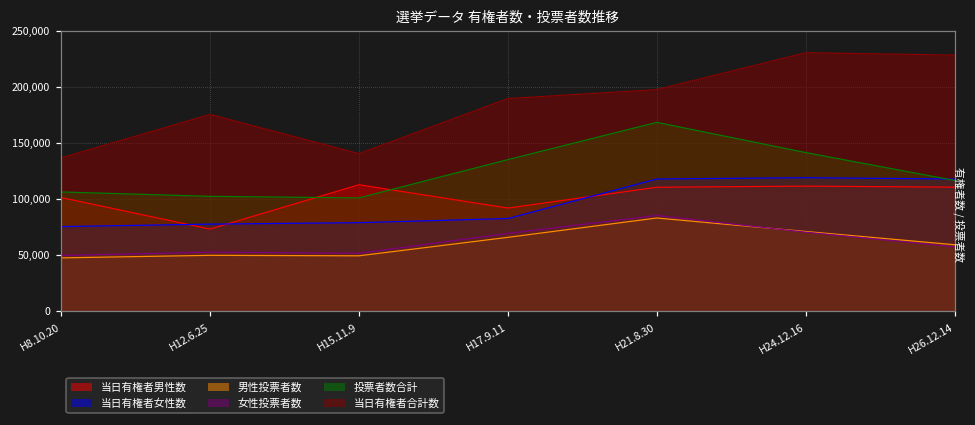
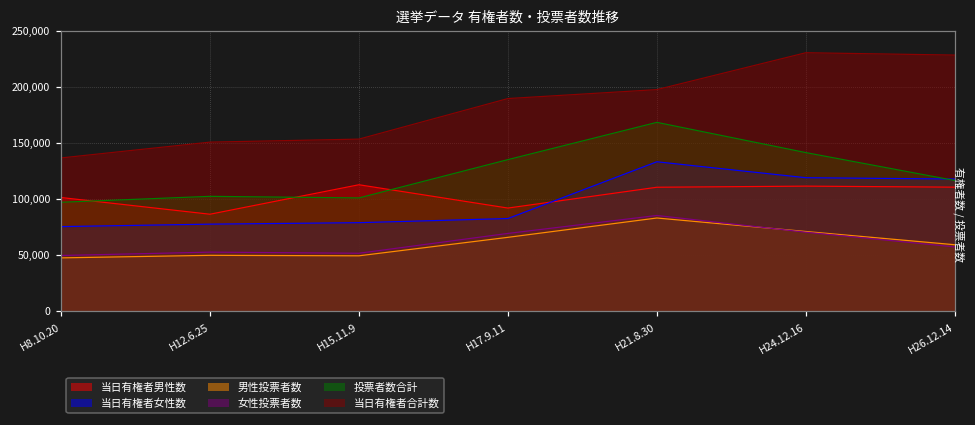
投票者数合計, H8.10.20: 106,000 -> 97,000
当日有権者男性数, H12.6.25: 73,000 -> 86,000
当日有権者合計数, H12.6.25: 176,000 -> 151,000
当日有権者合計数, H15.11.9: 141,000 -> 154,000
当日有権者女性数, H21.8.30: 118,000 -> 133,000
